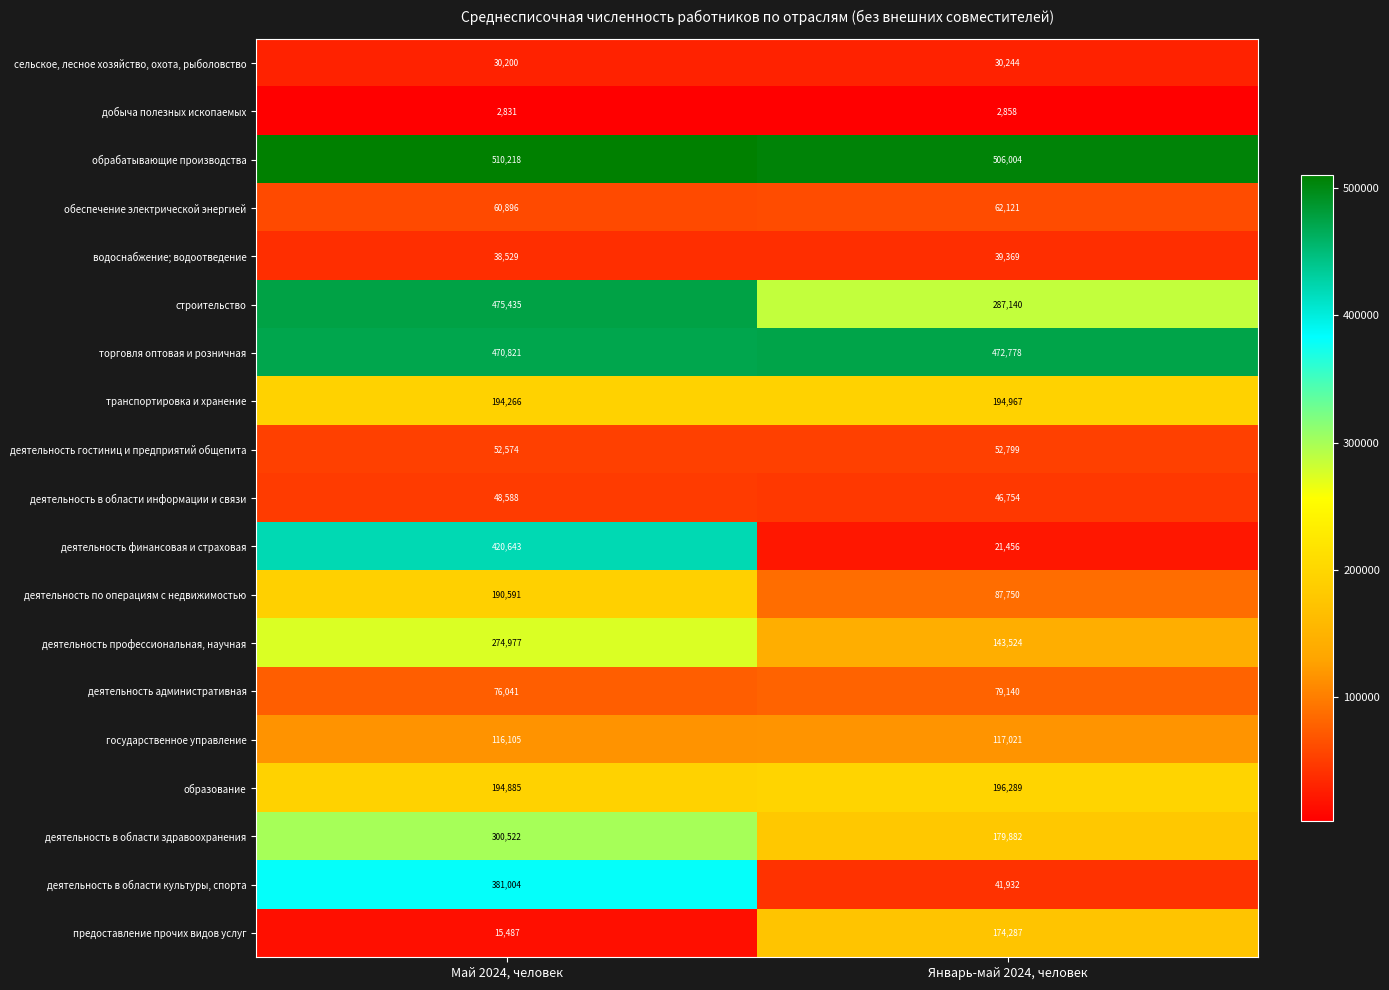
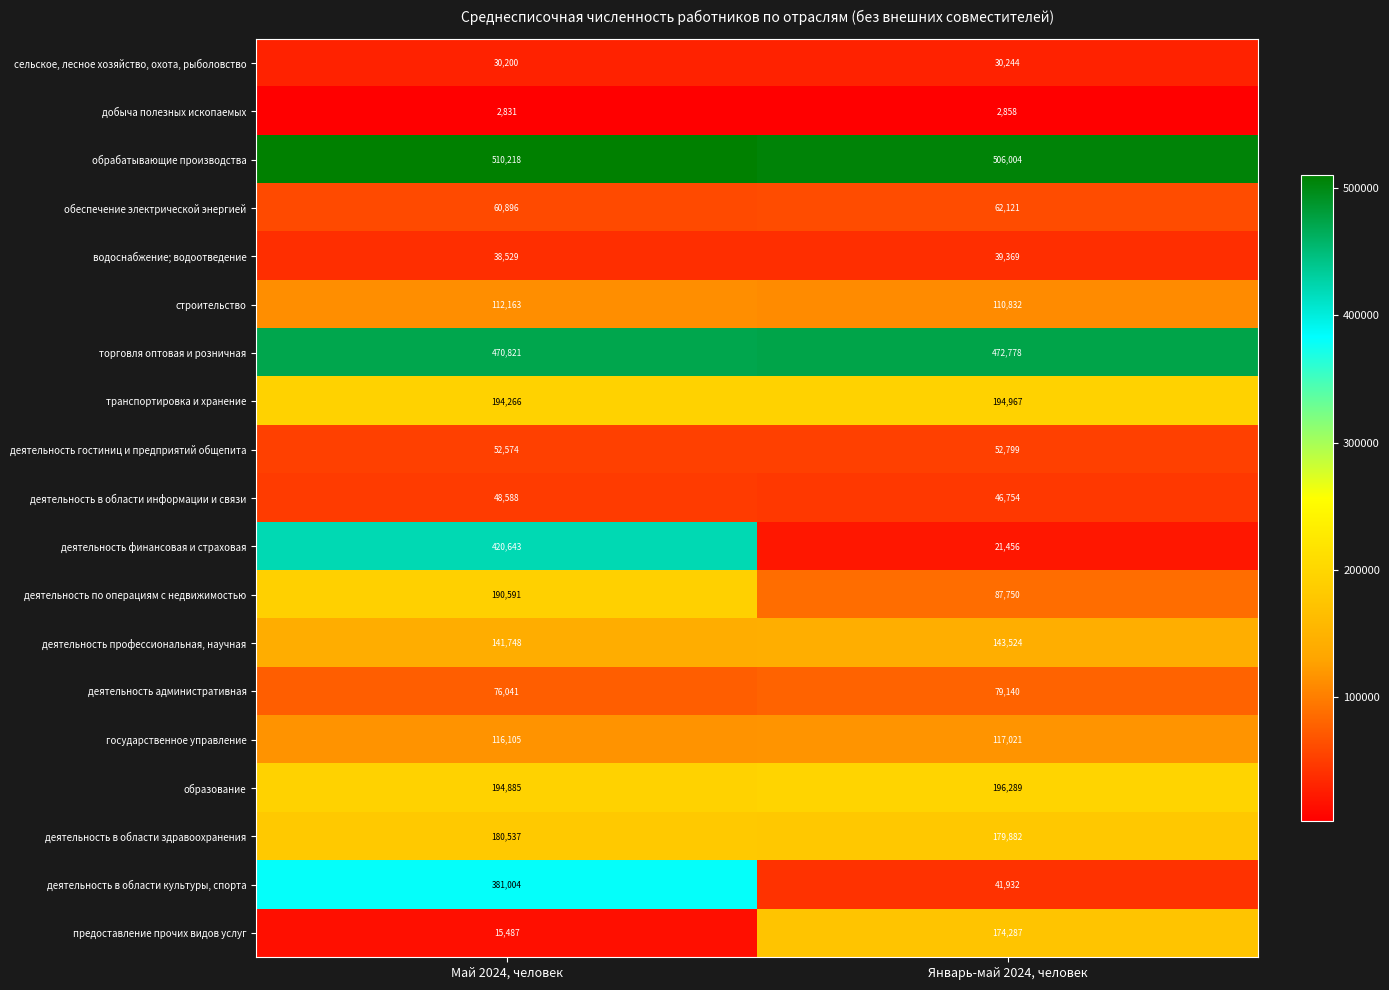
строительство, Май 2024, человек: 475,435 -> 112,163
строительство, Январь-май 2024, человек: 287,140 -> 110,832
деятельность профессиональная, научная, Май 2024, человек: 274,977 -> 141,748
деятельность в области здравоохранения, Май 2024, человек: 300,522 -> 180,537
